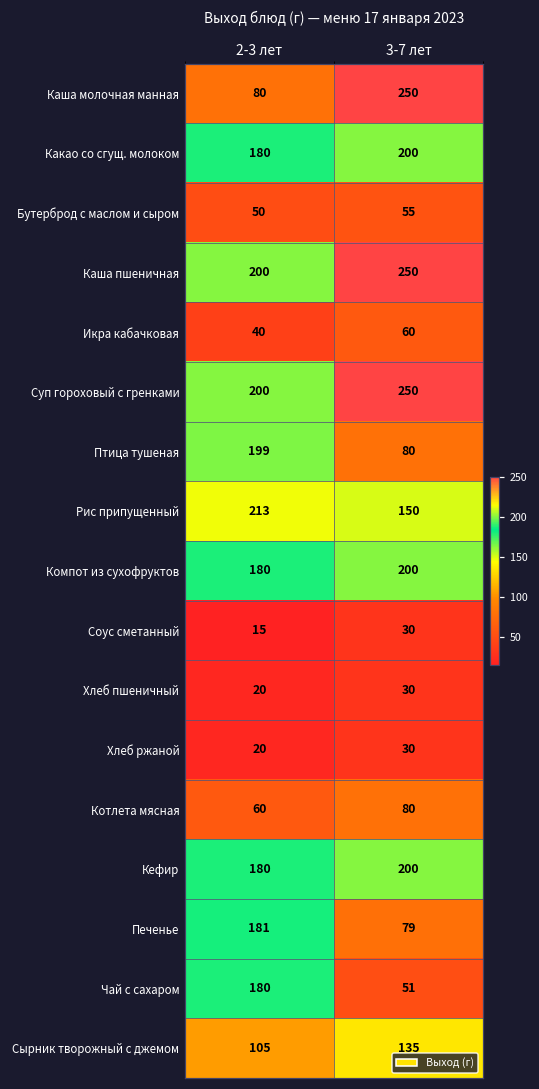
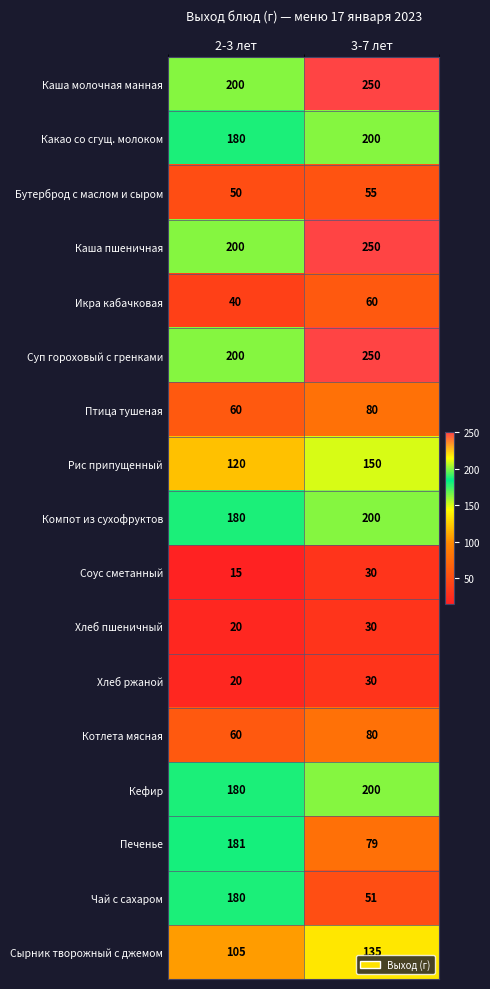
Каша молочная манная, 2-3 лет: 80 -> 200
Птица тушеная, 2-3 лет: 199 -> 60
Рис припущенный, 2-3 лет: 213 -> 120
